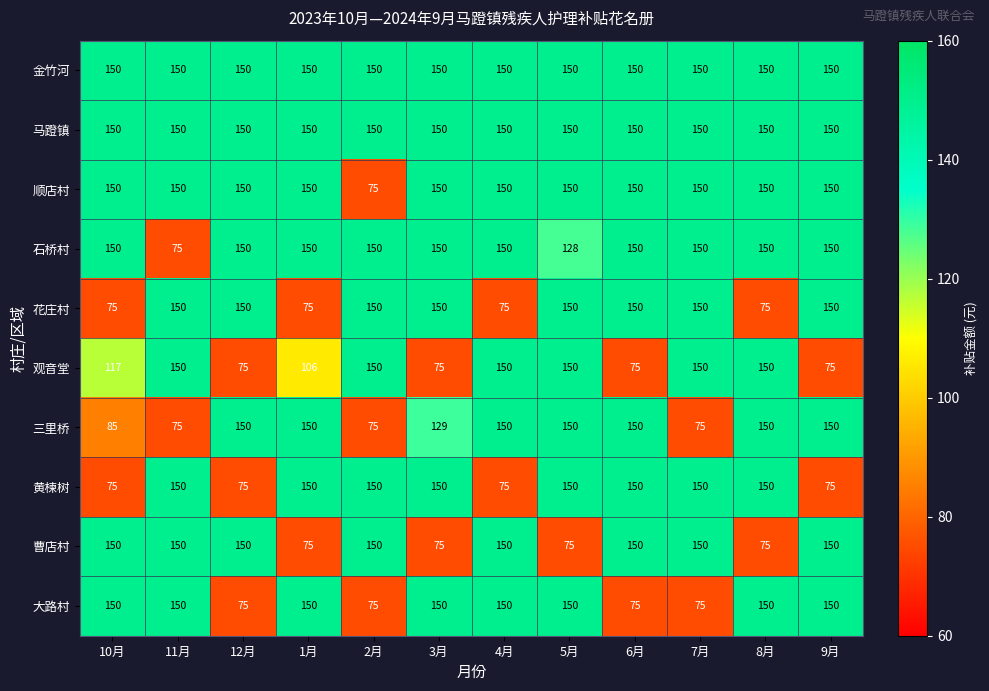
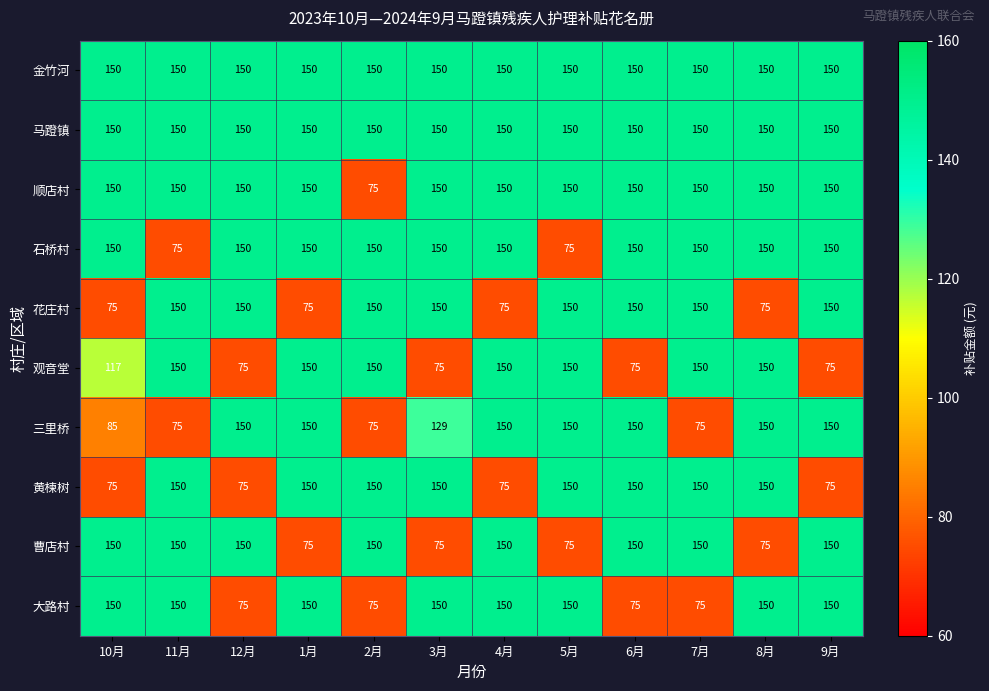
石桥村, 5月: 128 -> 75
观音堂, 1月: 106 -> 150
